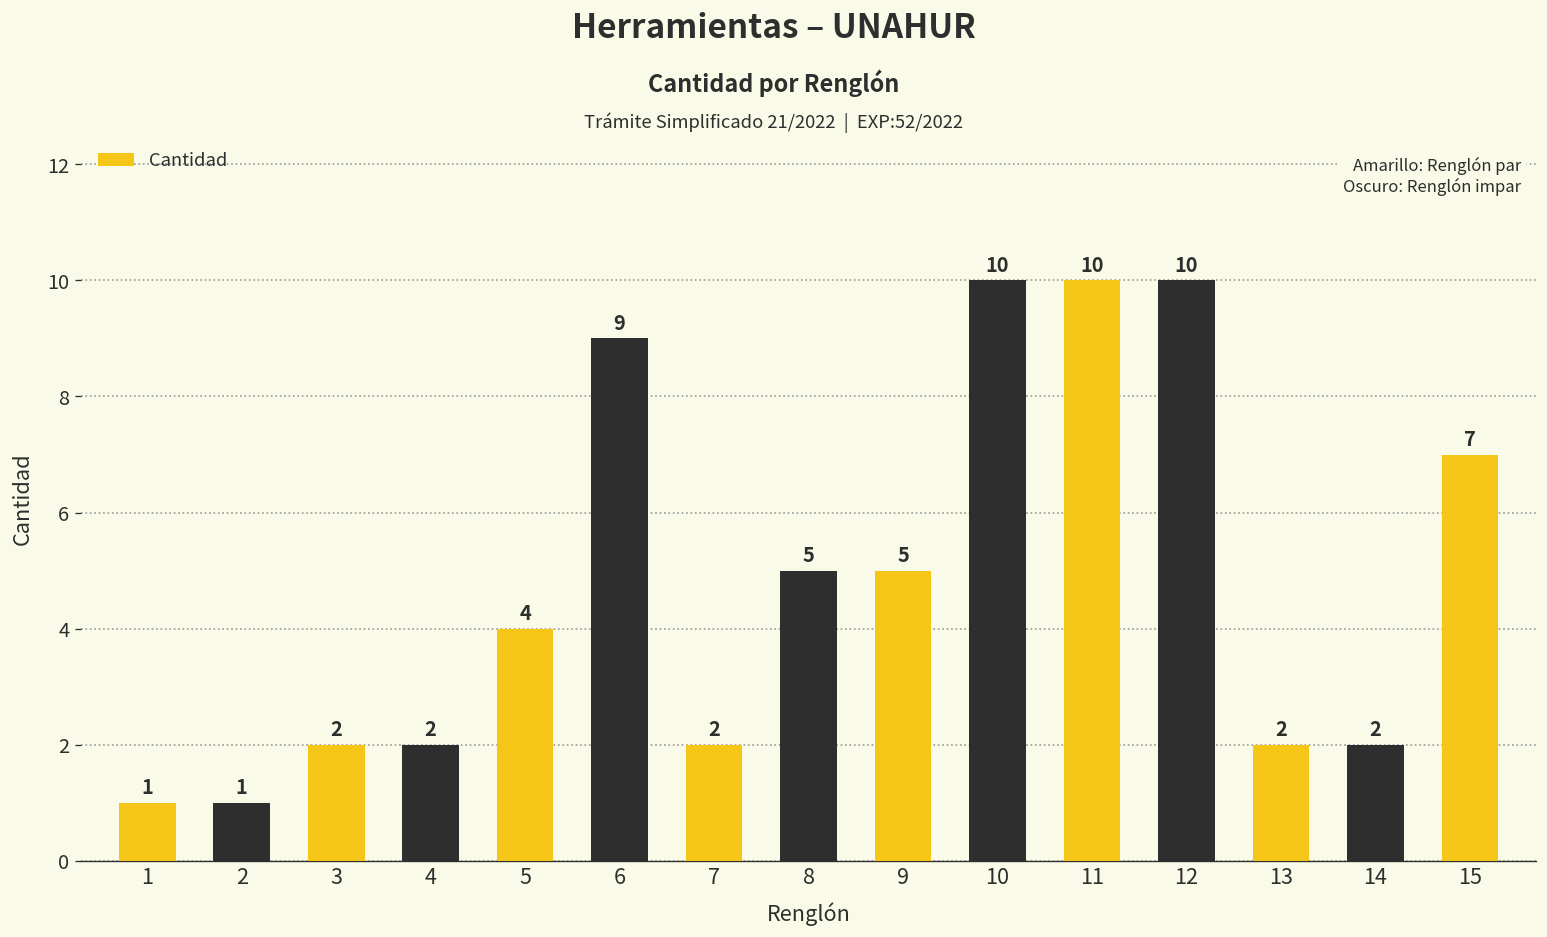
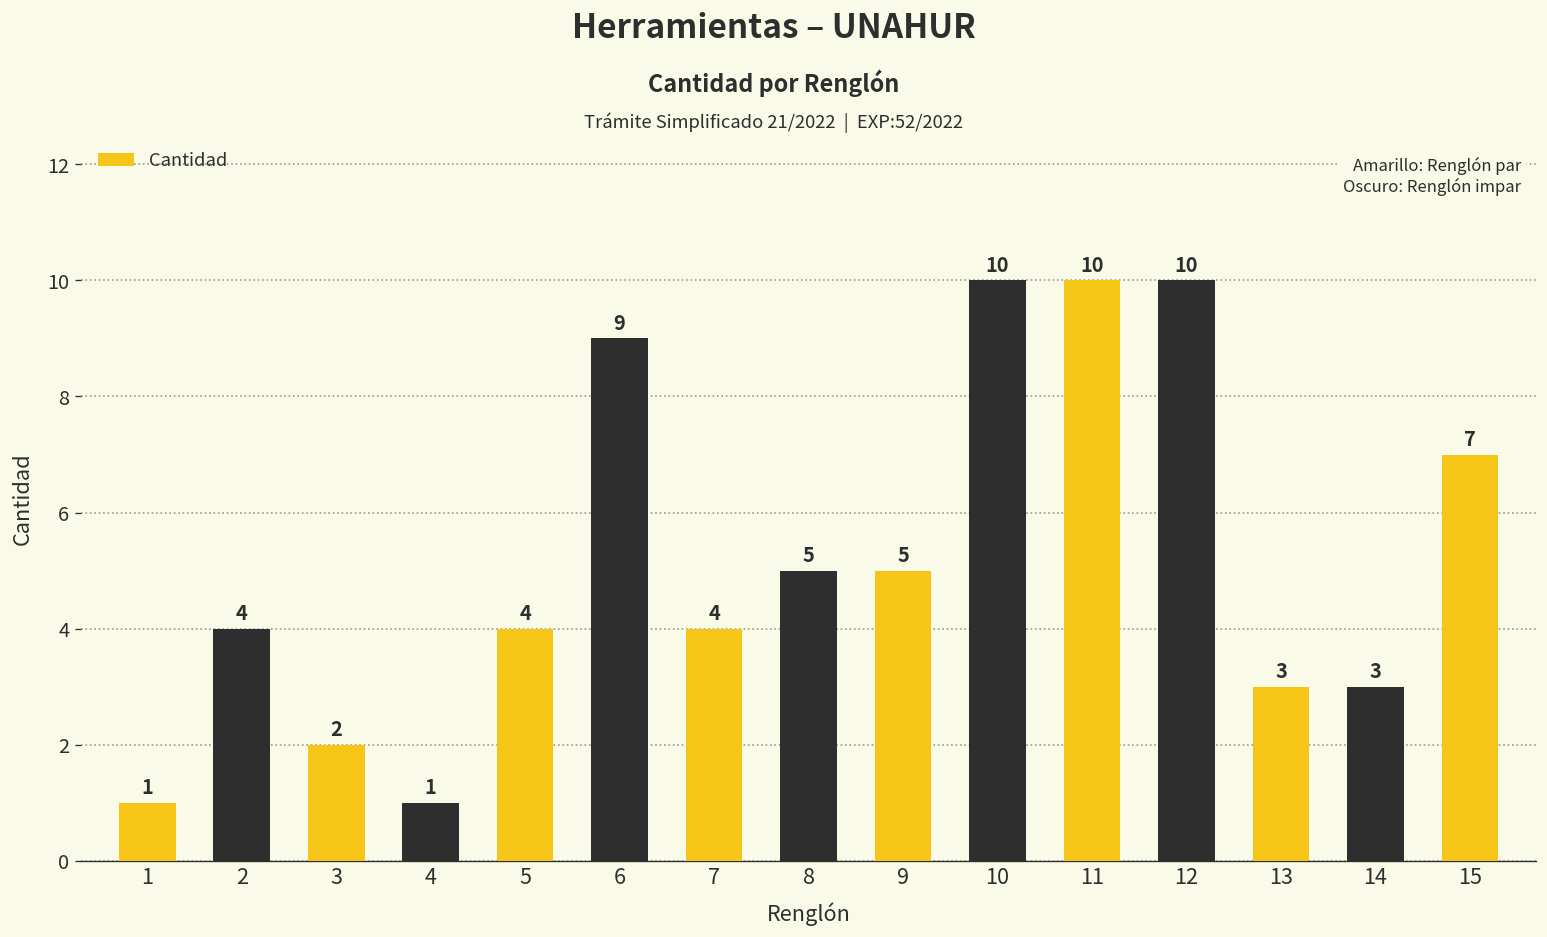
2: 1 -> 4
4: 2 -> 1
7: 2 -> 4
13: 2 -> 3
14: 2 -> 3
